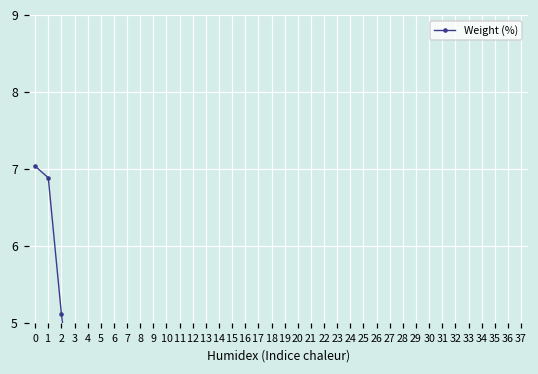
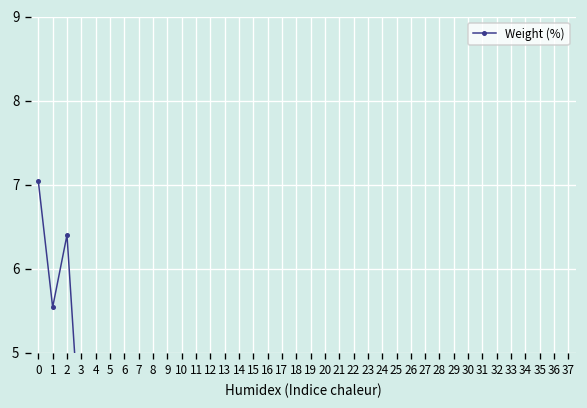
1: 6.9 -> 5.5
2: 5.1 -> 6.4
